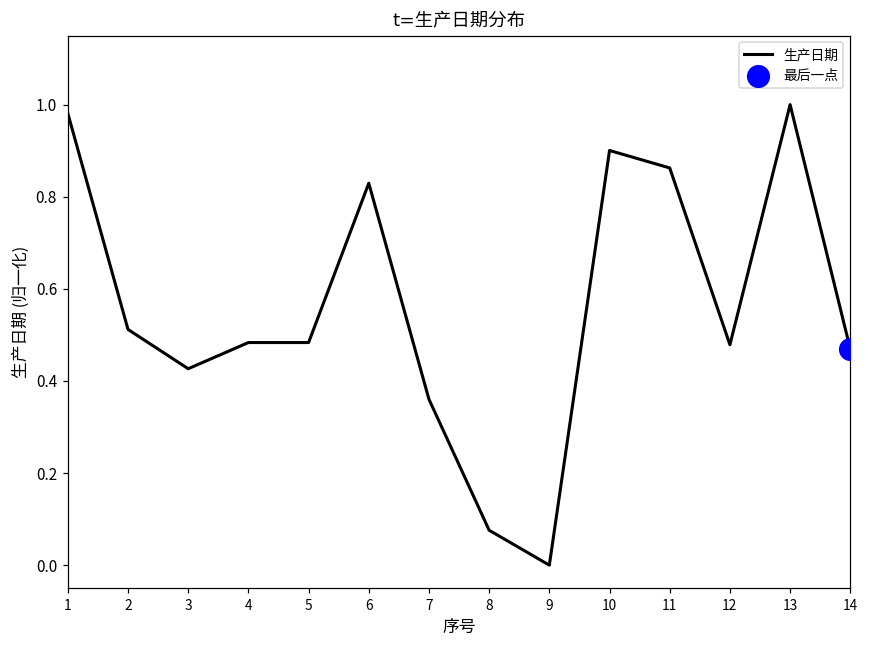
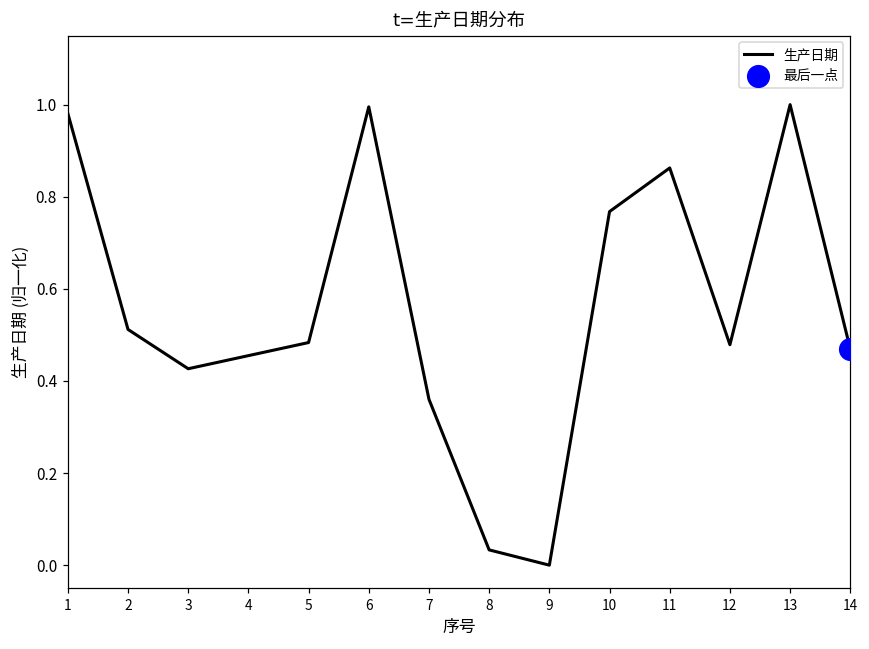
生产日期, 4: 0.48 -> 0.45
生产日期, 6: 0.83 -> 1.00
生产日期, 8: 0.08 -> 0.03
生产日期, 10: 0.90 -> 0.77
